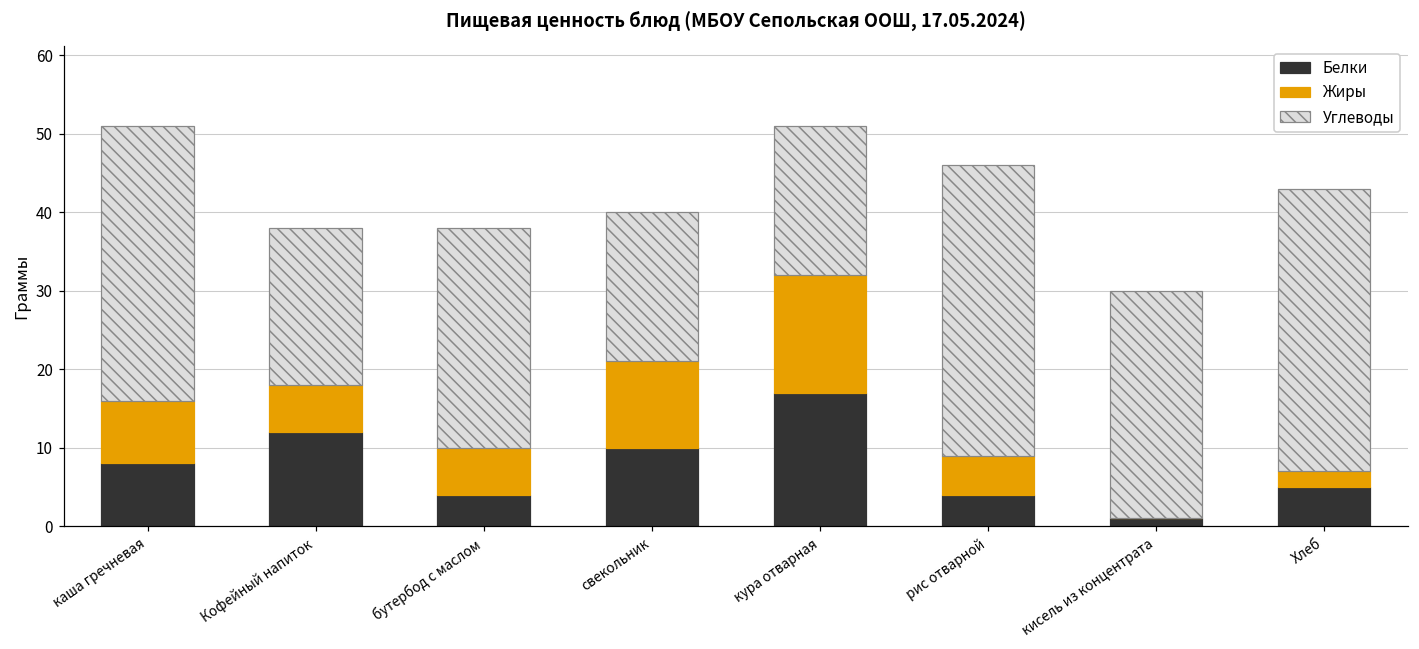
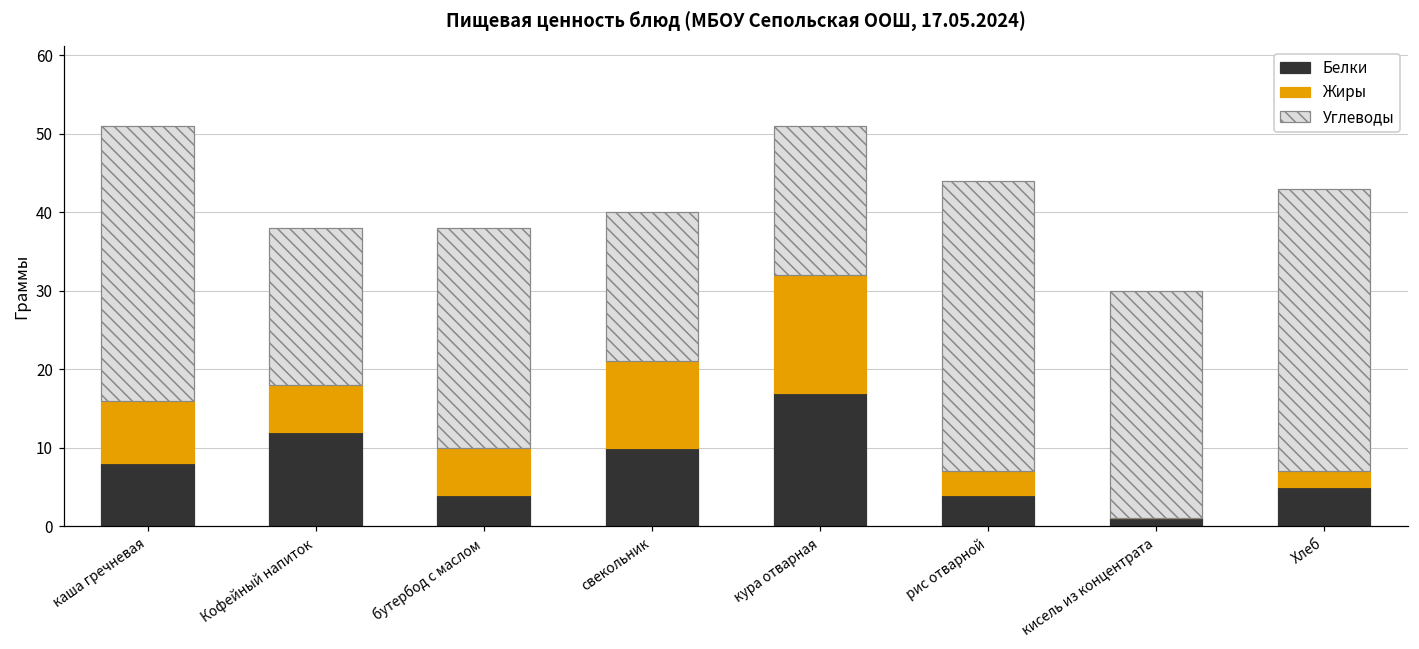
Жиры, рис отварной: 5 -> 3
